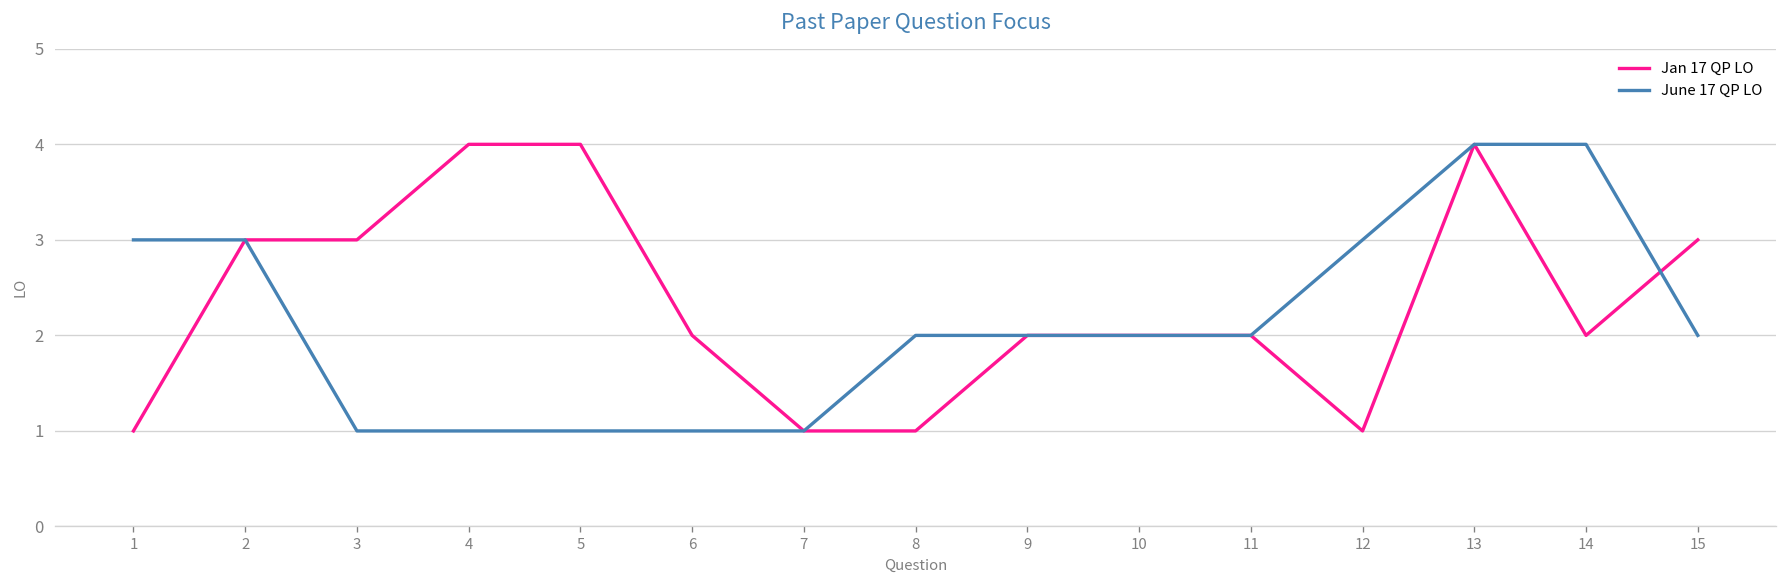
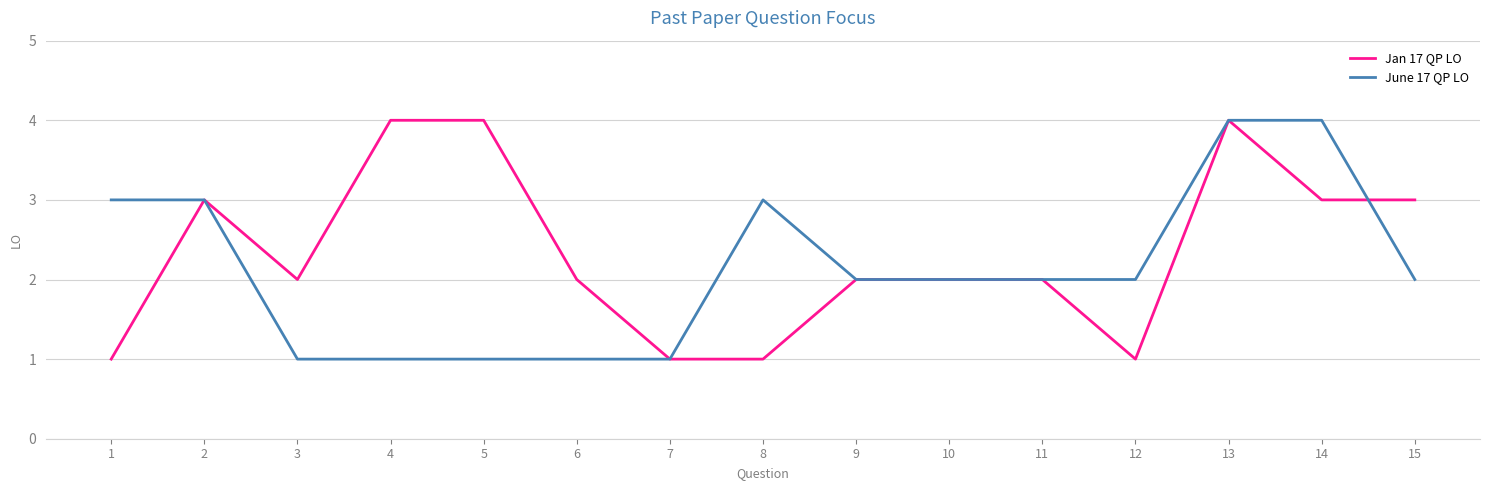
Jan 17 QP LO, 3: 3 -> 2
June 17 QP LO, 8: 2 -> 3
June 17 QP LO, 12: 3 -> 2
Jan 17 QP LO, 14: 2 -> 3
